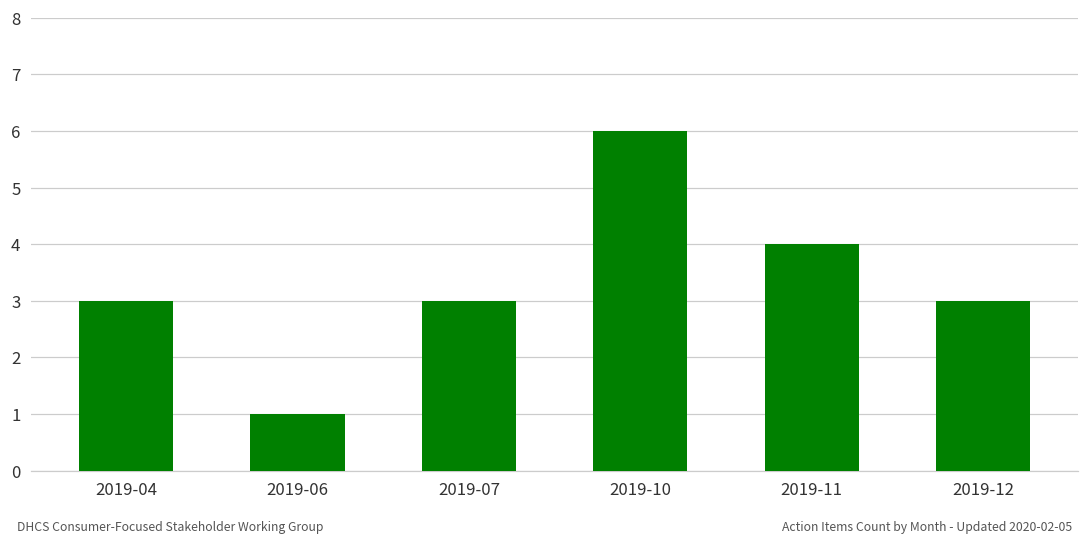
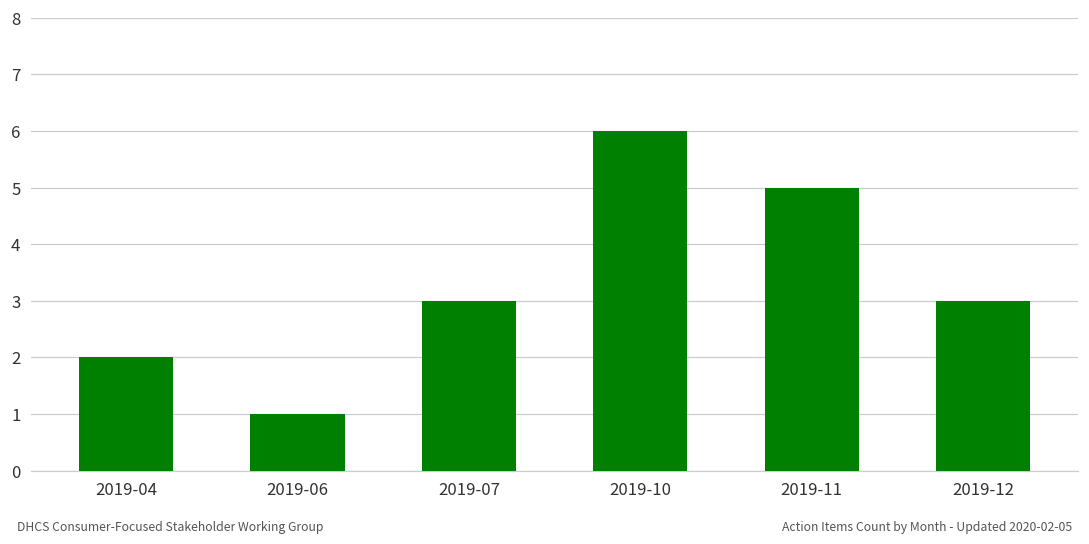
2019-04: 3 -> 2
2019-11: 4 -> 5
